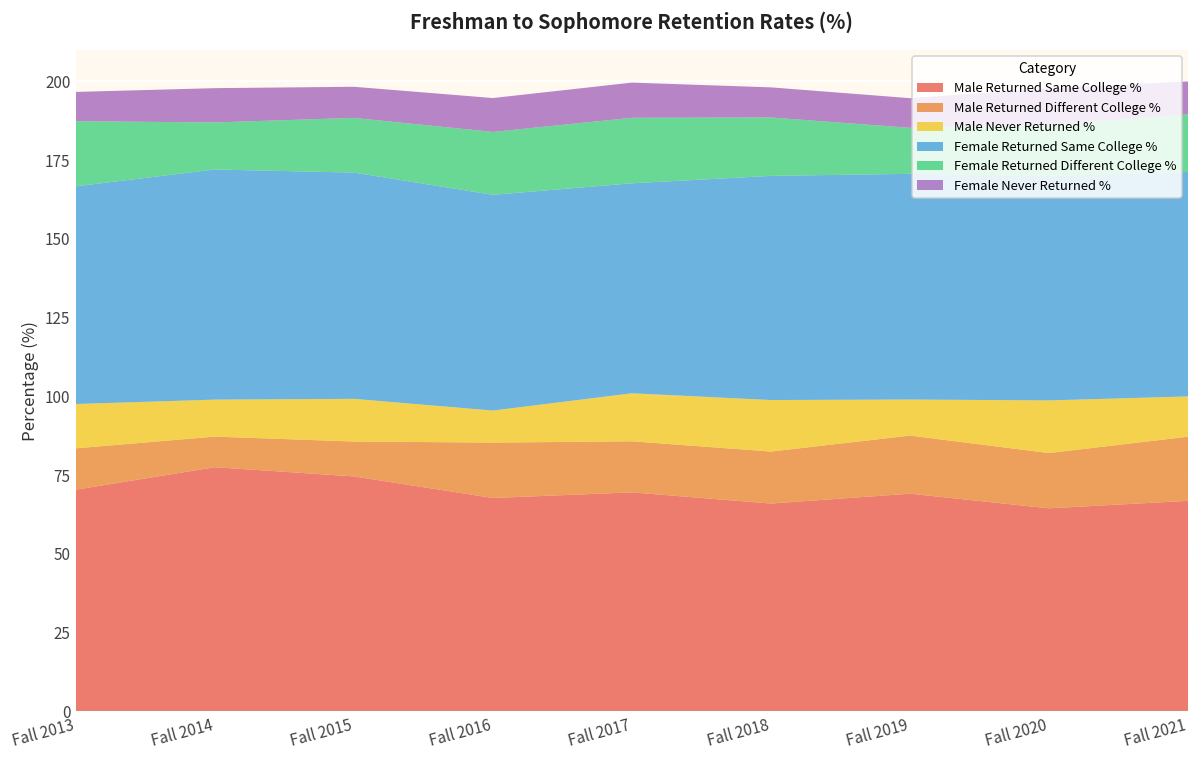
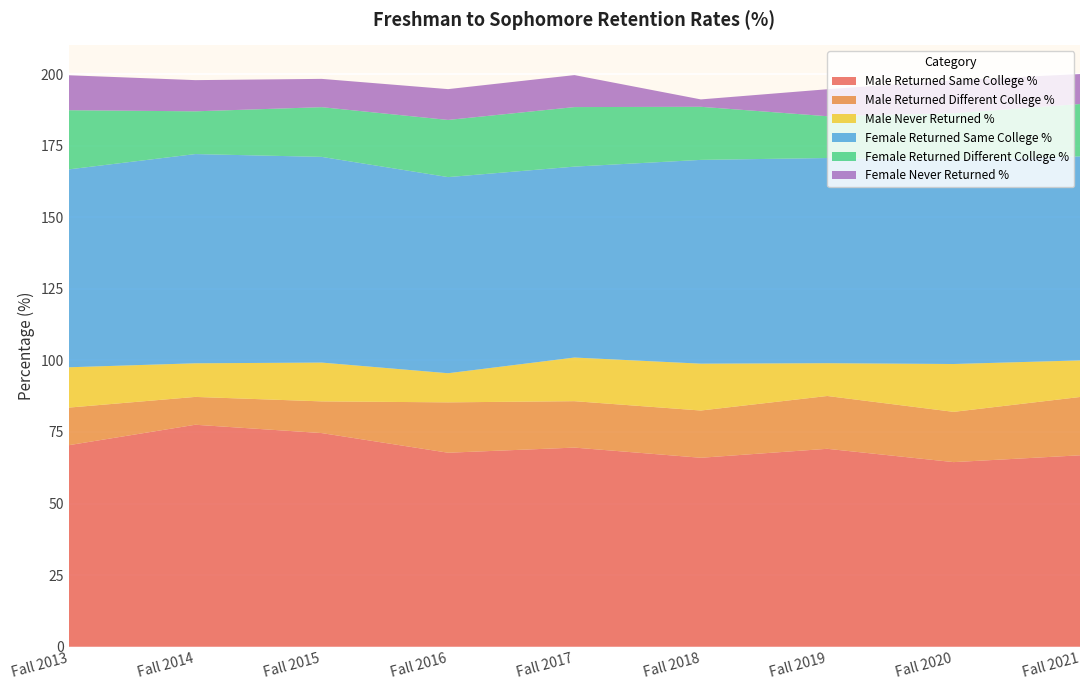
Female Never Returned %, Fall 2013: 9 -> 12
Female Never Returned %, Fall 2018: 10 -> 3
